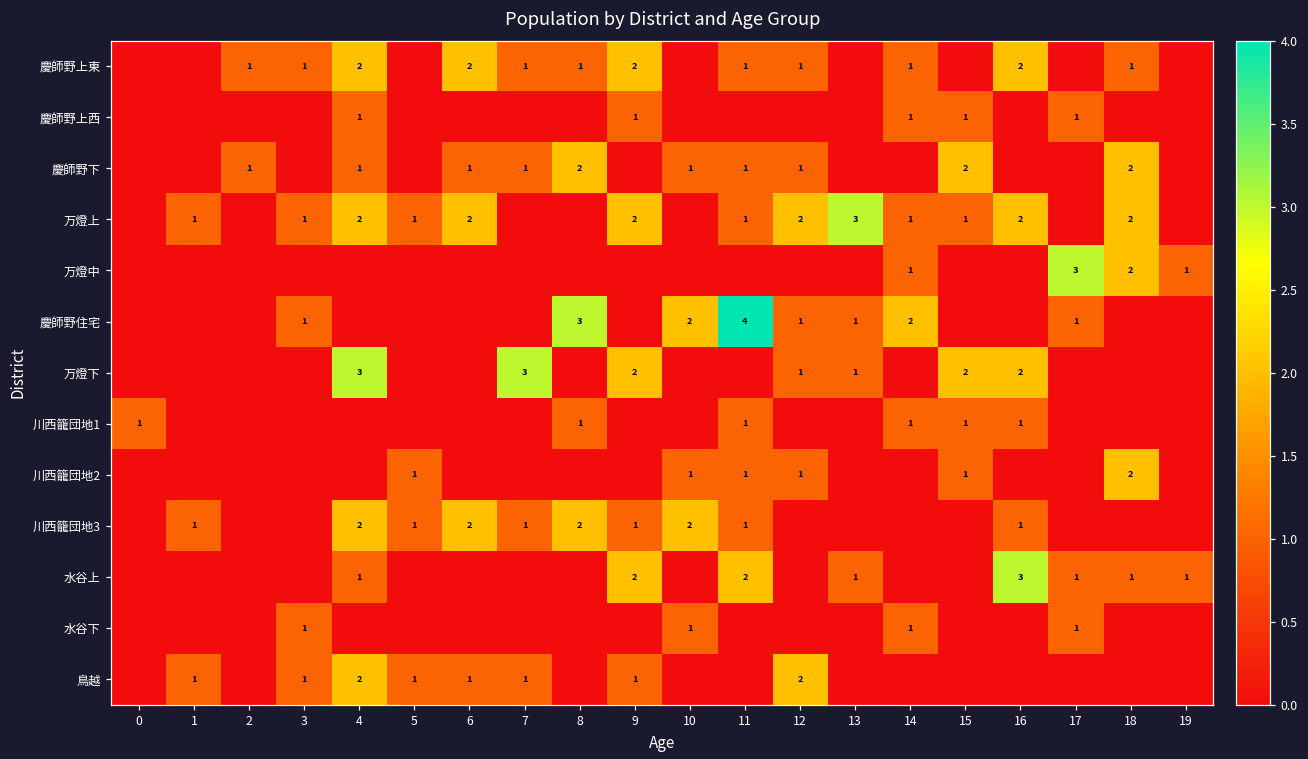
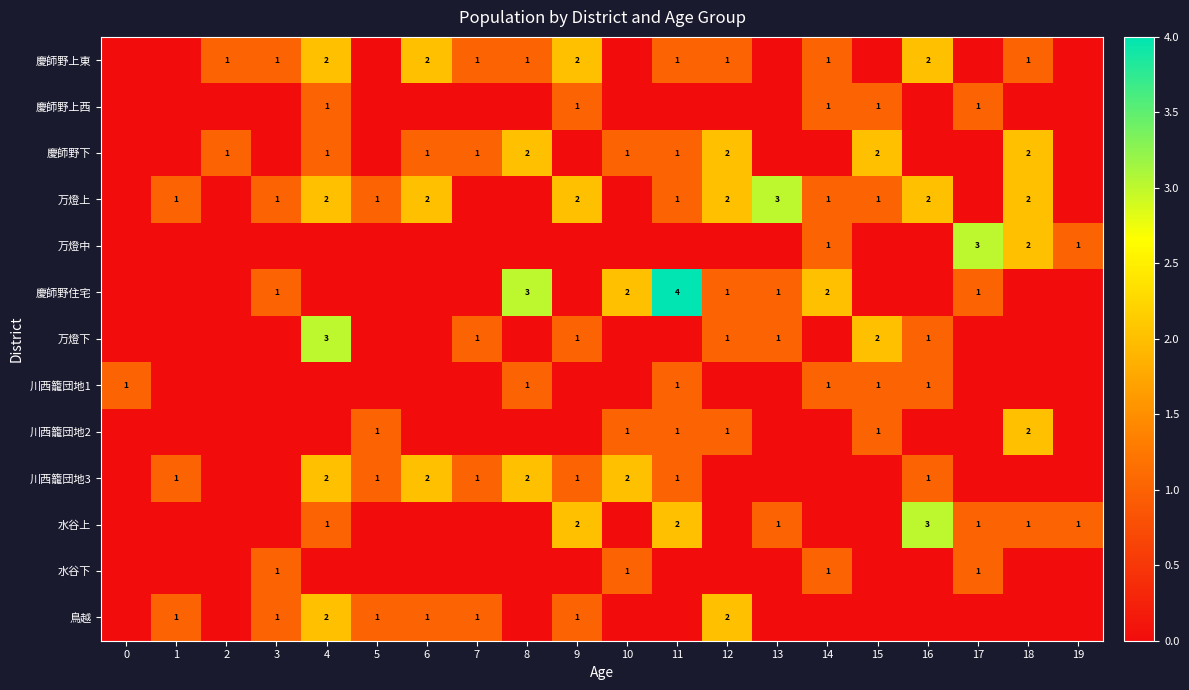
慶師野下, 12: 1 -> 2
万燈下, 7: 3 -> 1
万燈下, 9: 2 -> 1
万燈下, 16: 2 -> 1
